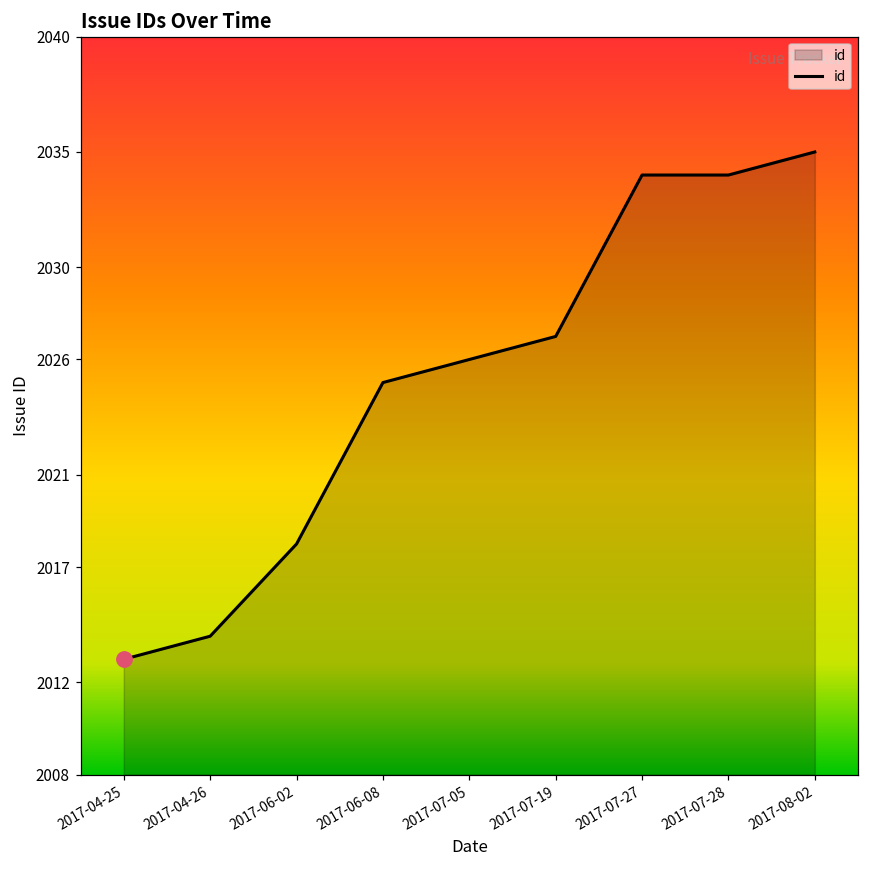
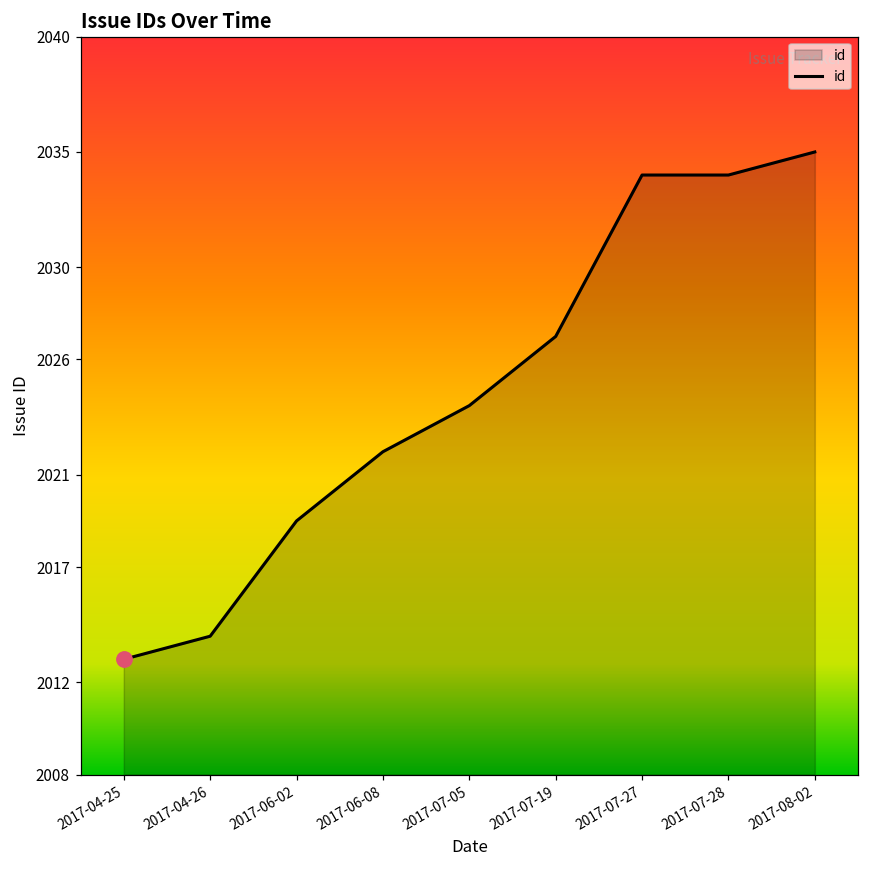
id, 2017-06-02: 2018 -> 2019
id, 2017-06-08: 2025 -> 2022
id, 2017-07-05: 2026 -> 2024
